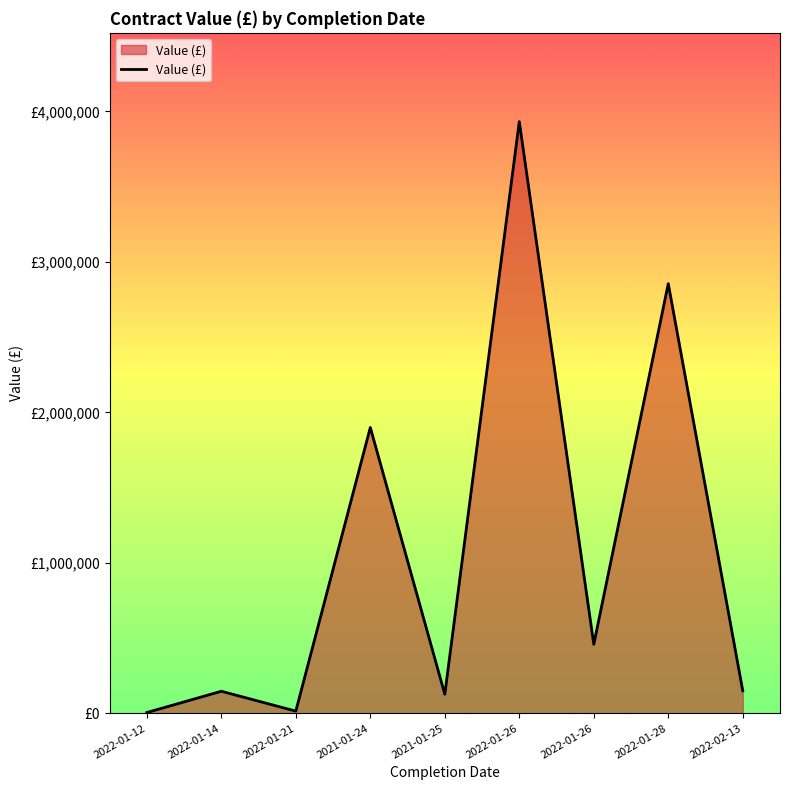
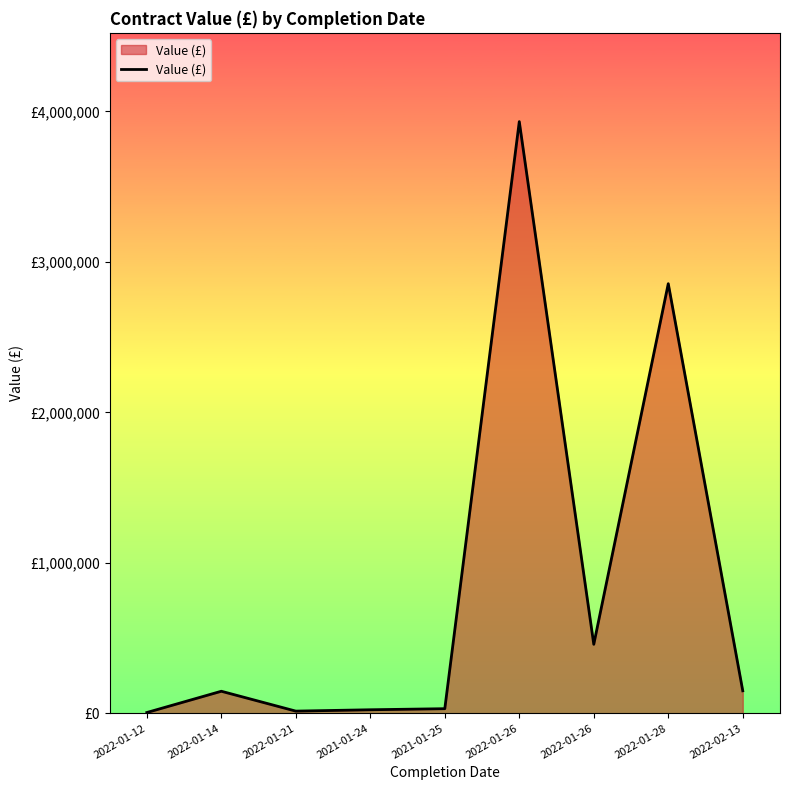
2021-01-24: £1,900,000 -> £20,000
2021-01-25: £130,000 -> £30,000
